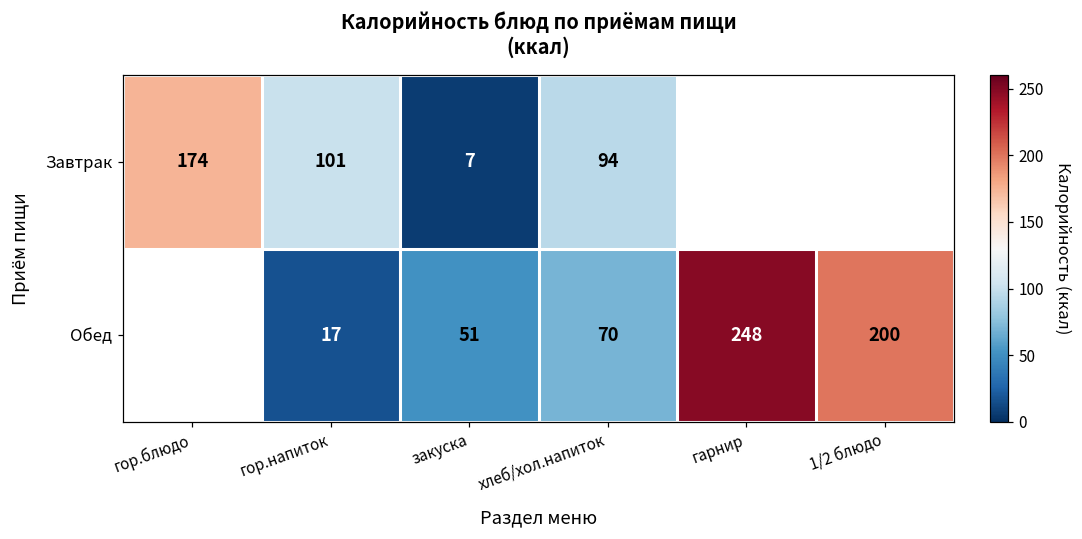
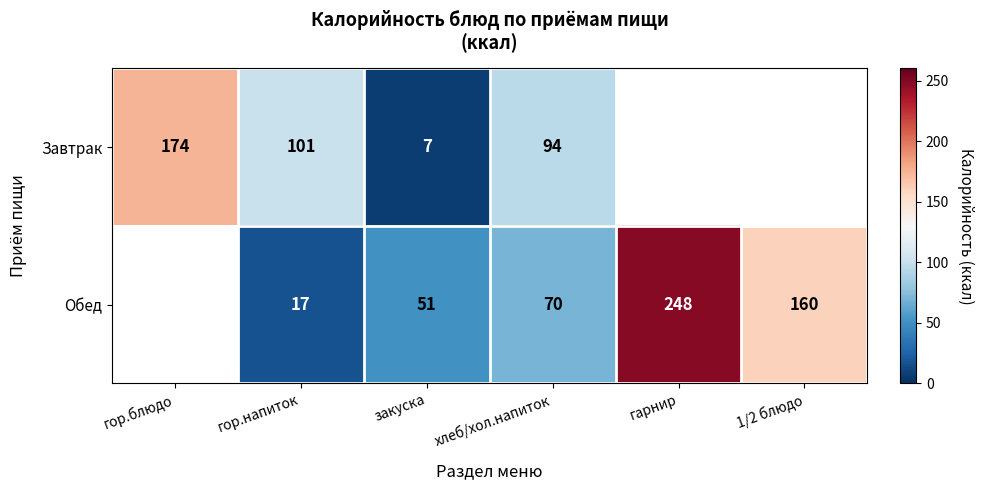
Обед, 1/2 блюдо: 200 -> 160
